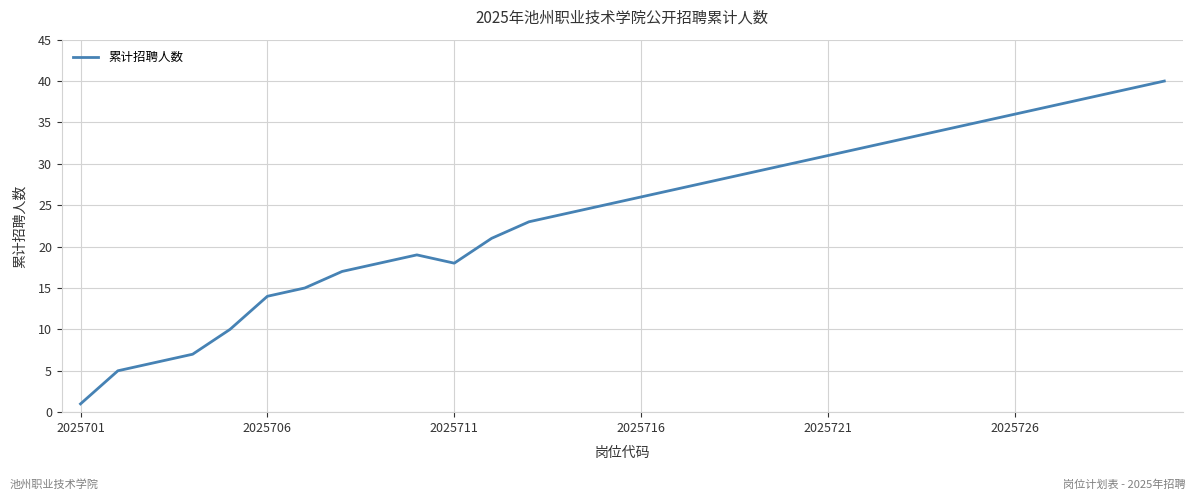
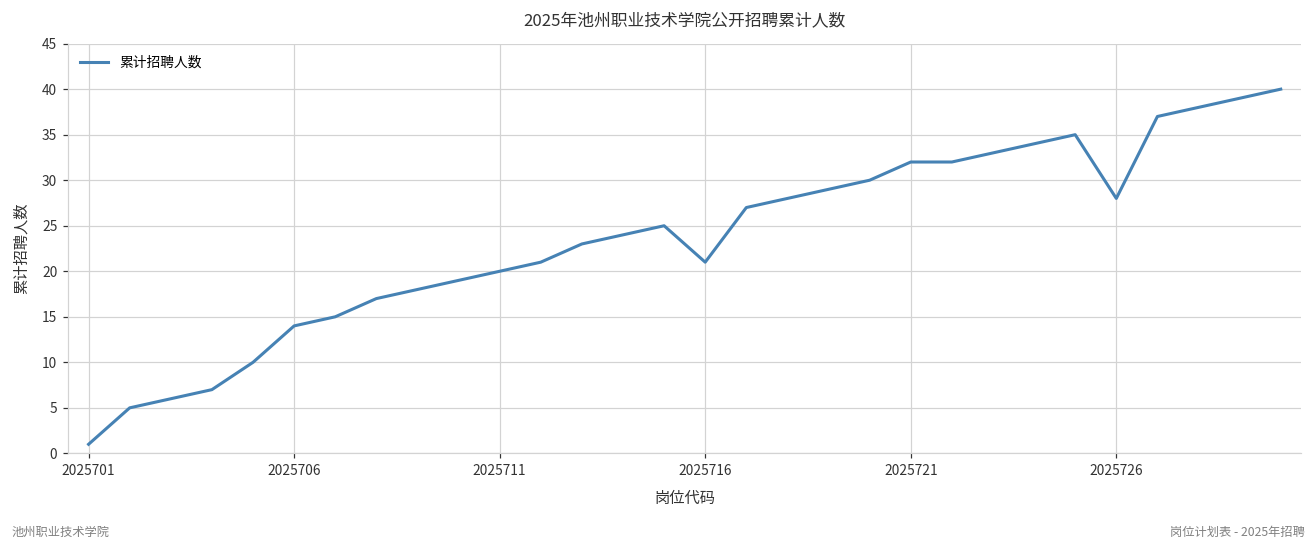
2025711: 18 -> 20
2025716: 26 -> 21
2025721: 31 -> 32
2025726: 36 -> 28
